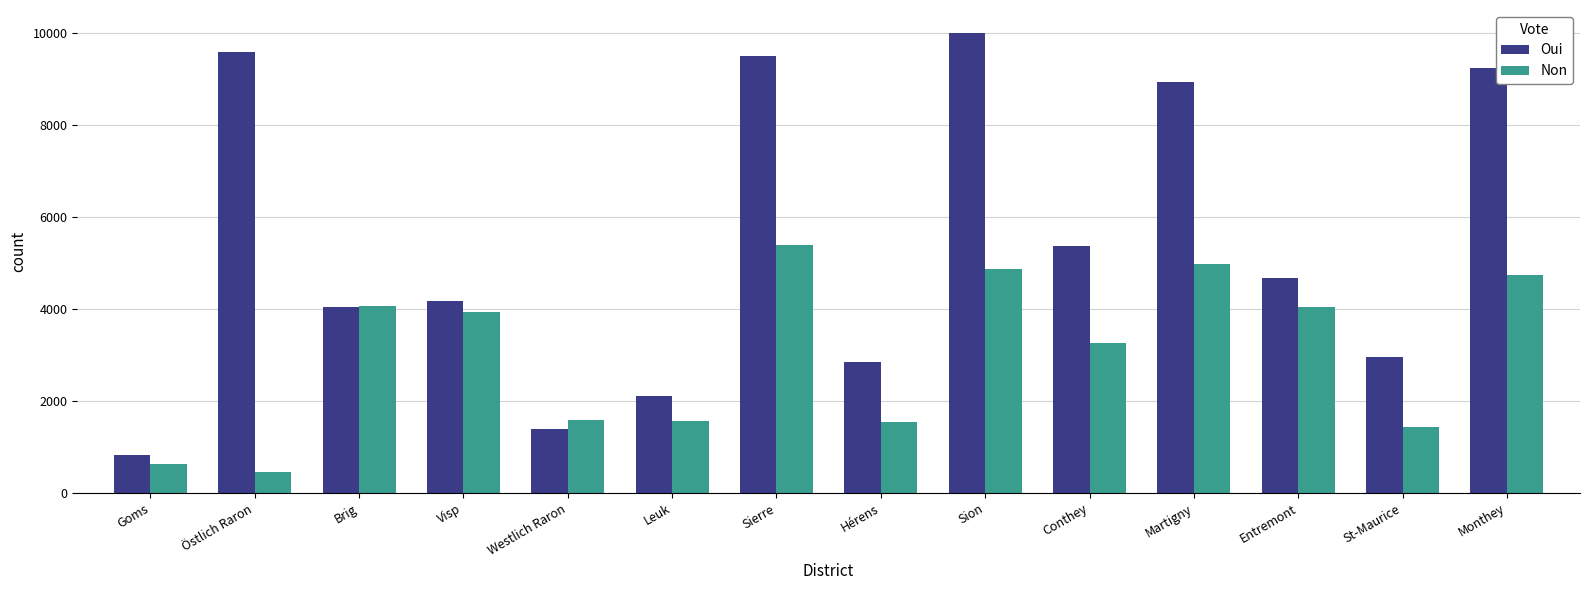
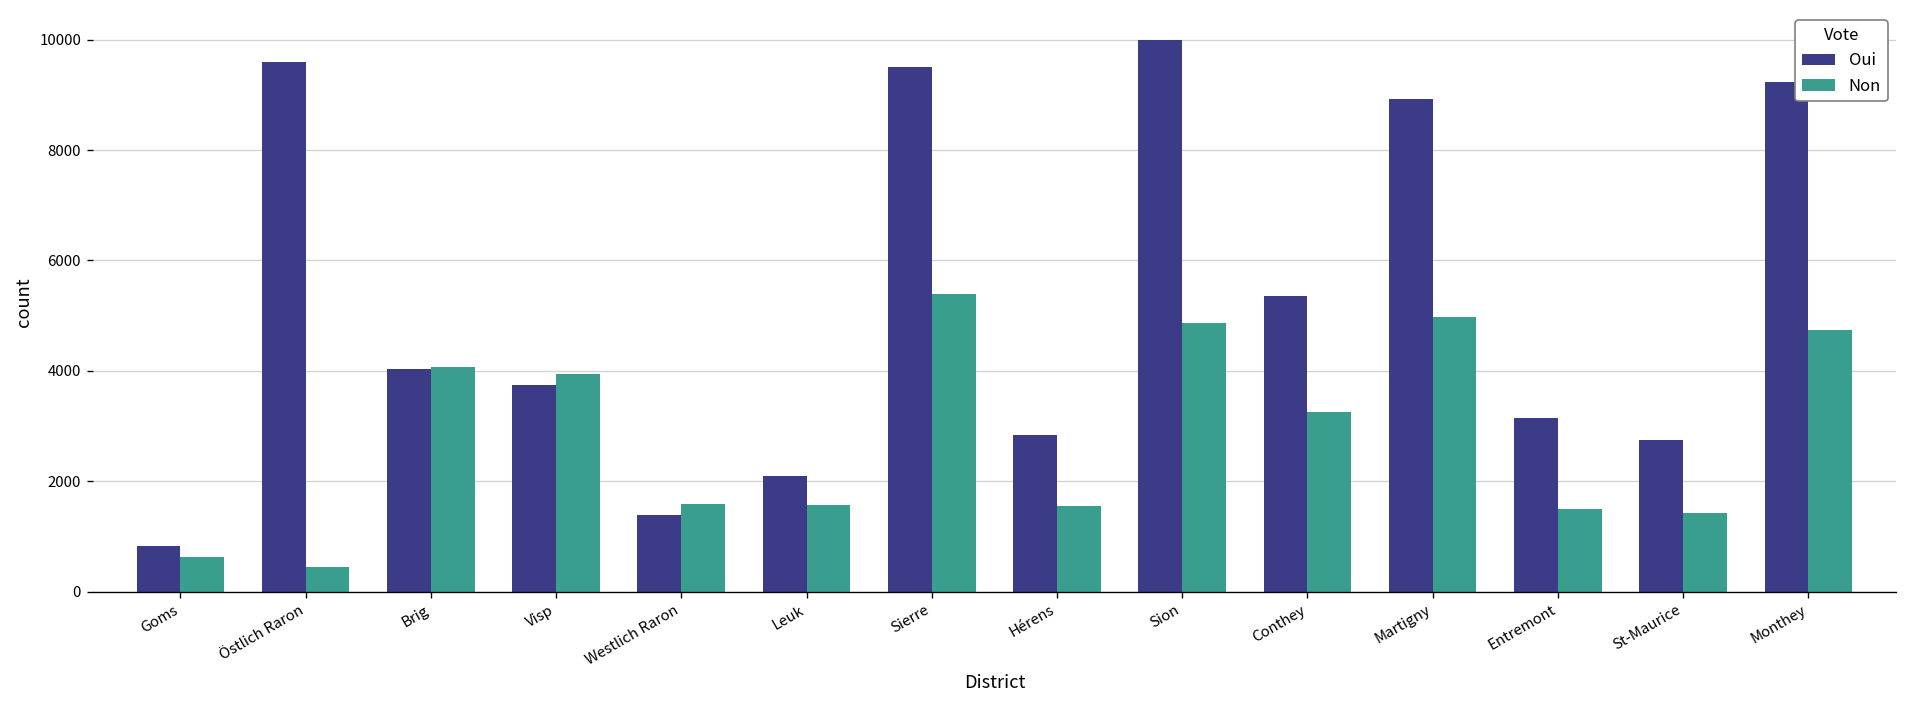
Oui, Visp: 4200 -> 3700
Oui, Entremont: 4700 -> 3100
Non, Entremont: 4000 -> 1500
Oui, St-Maurice: 3000 -> 2800
